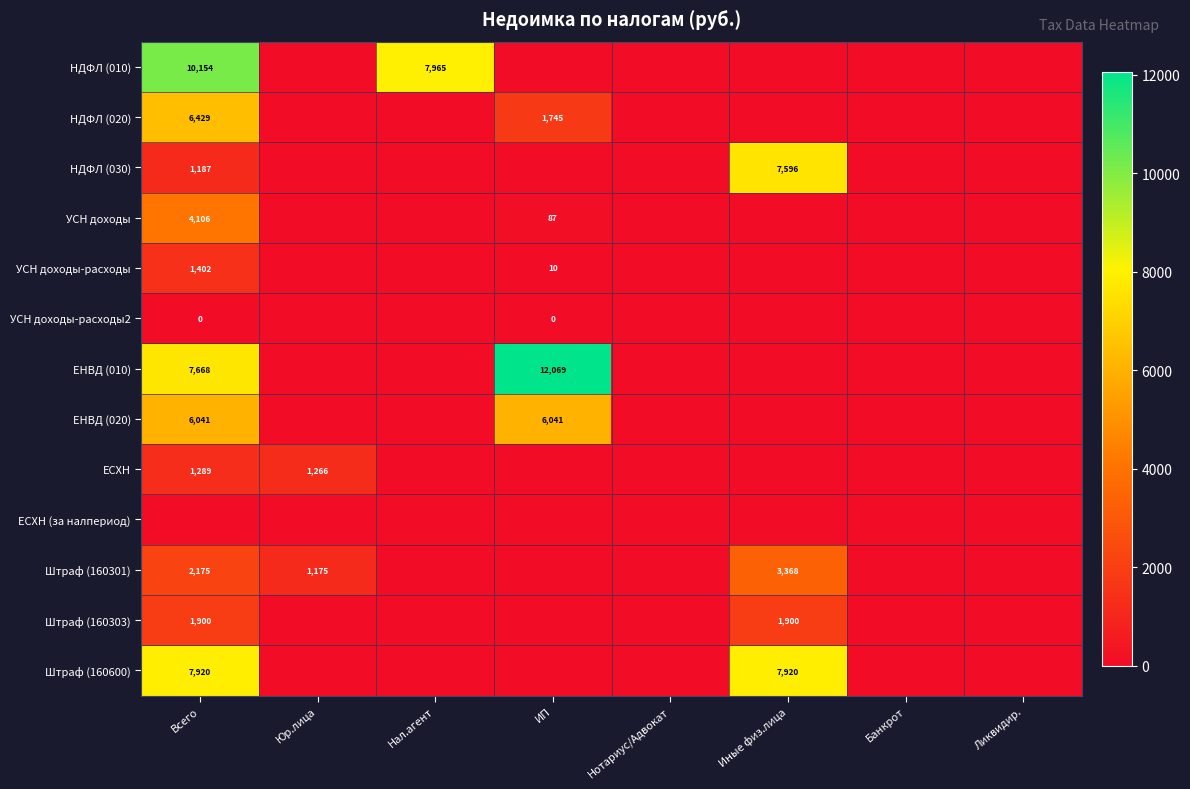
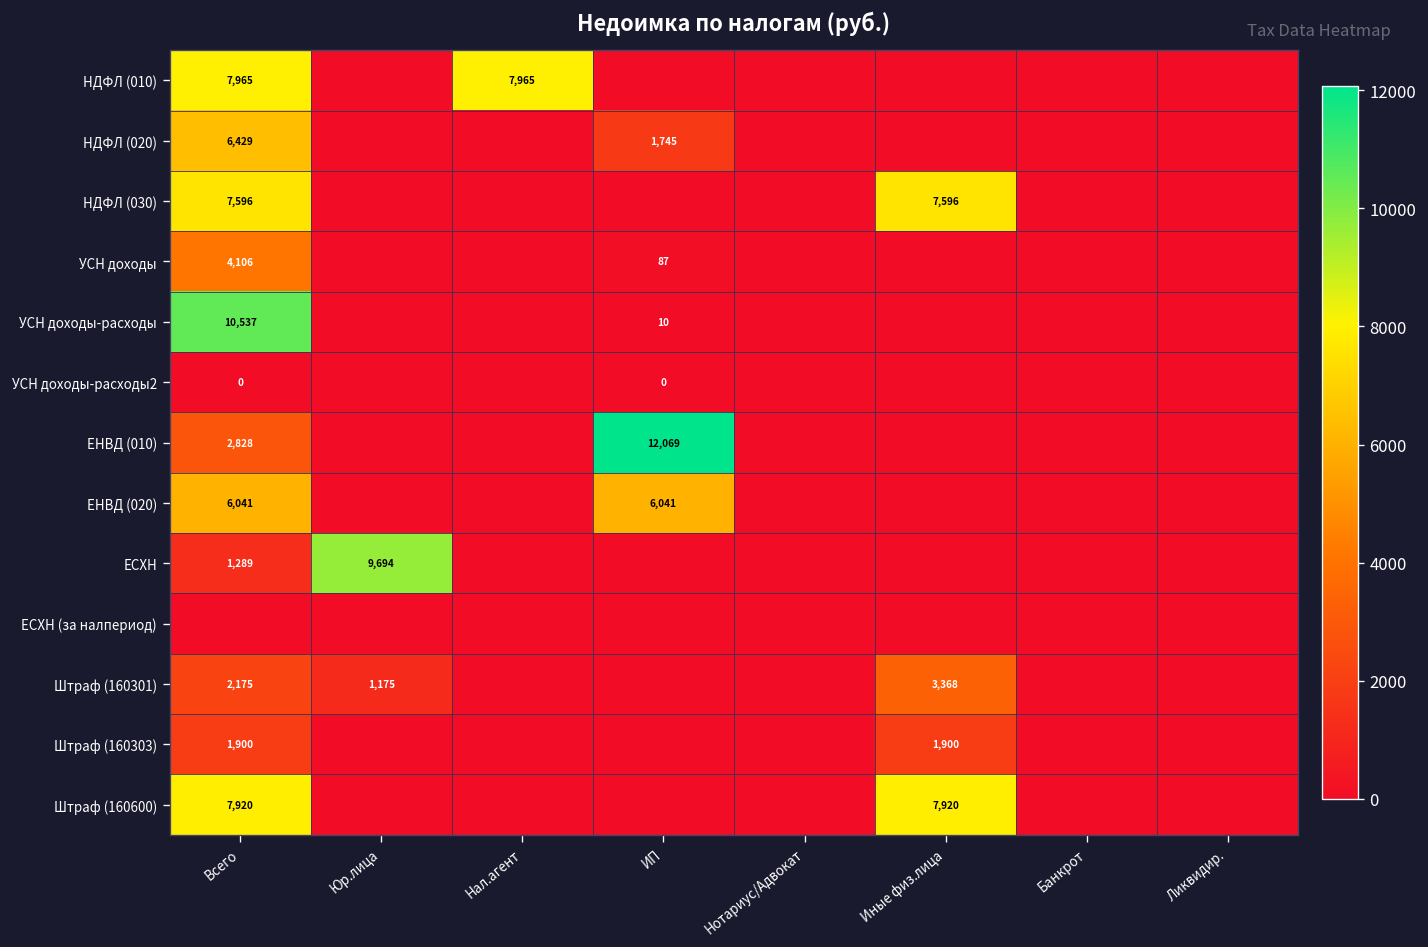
НДФЛ (010), Всего: 10,154 -> 7,965
НДФЛ (030), Всего: 1,187 -> 7,596
УСН доходы-расходы, Всего: 1,402 -> 10,537
ЕНВД (010), Всего: 7,668 -> 2,828
ЕСХН, Юр.лица: 1,266 -> 9,694
